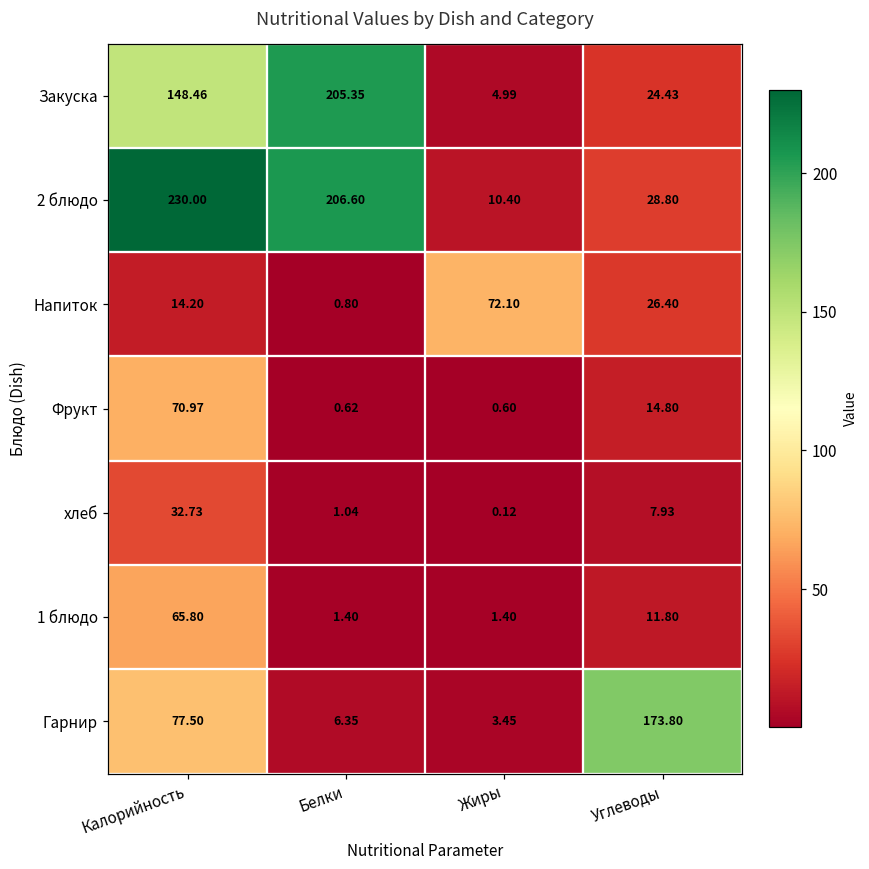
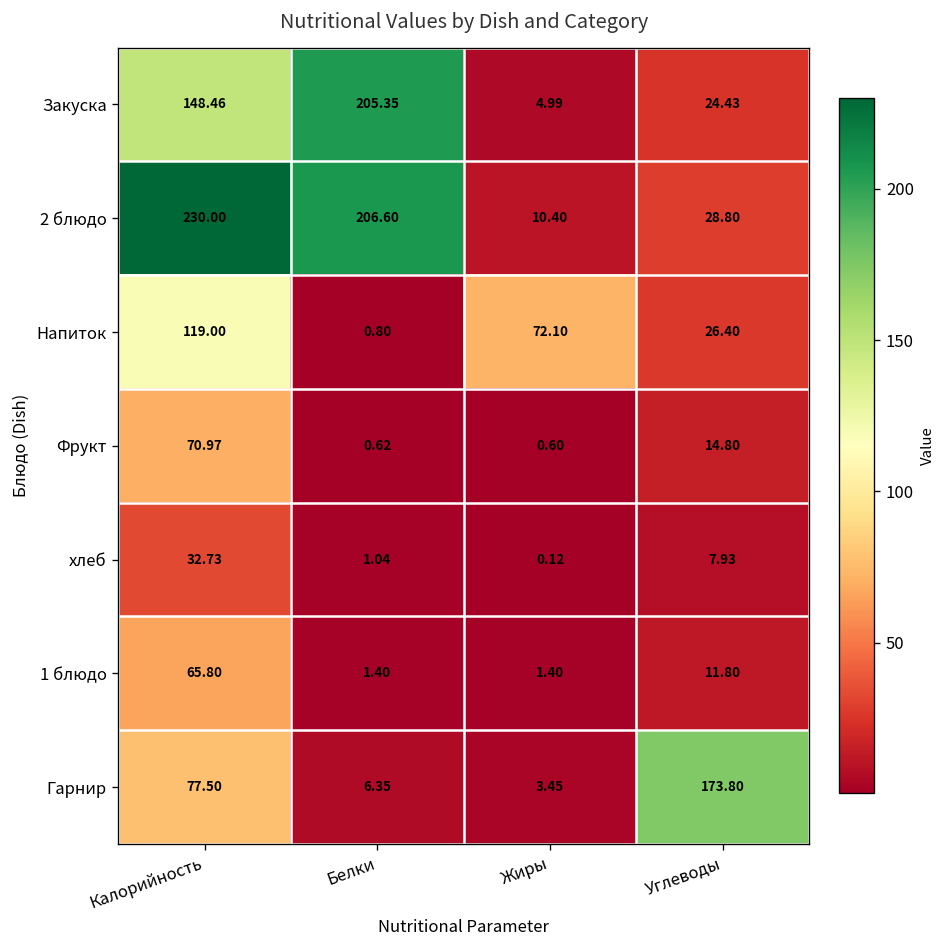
Напиток, Калорийность: 14.20 -> 119.00
